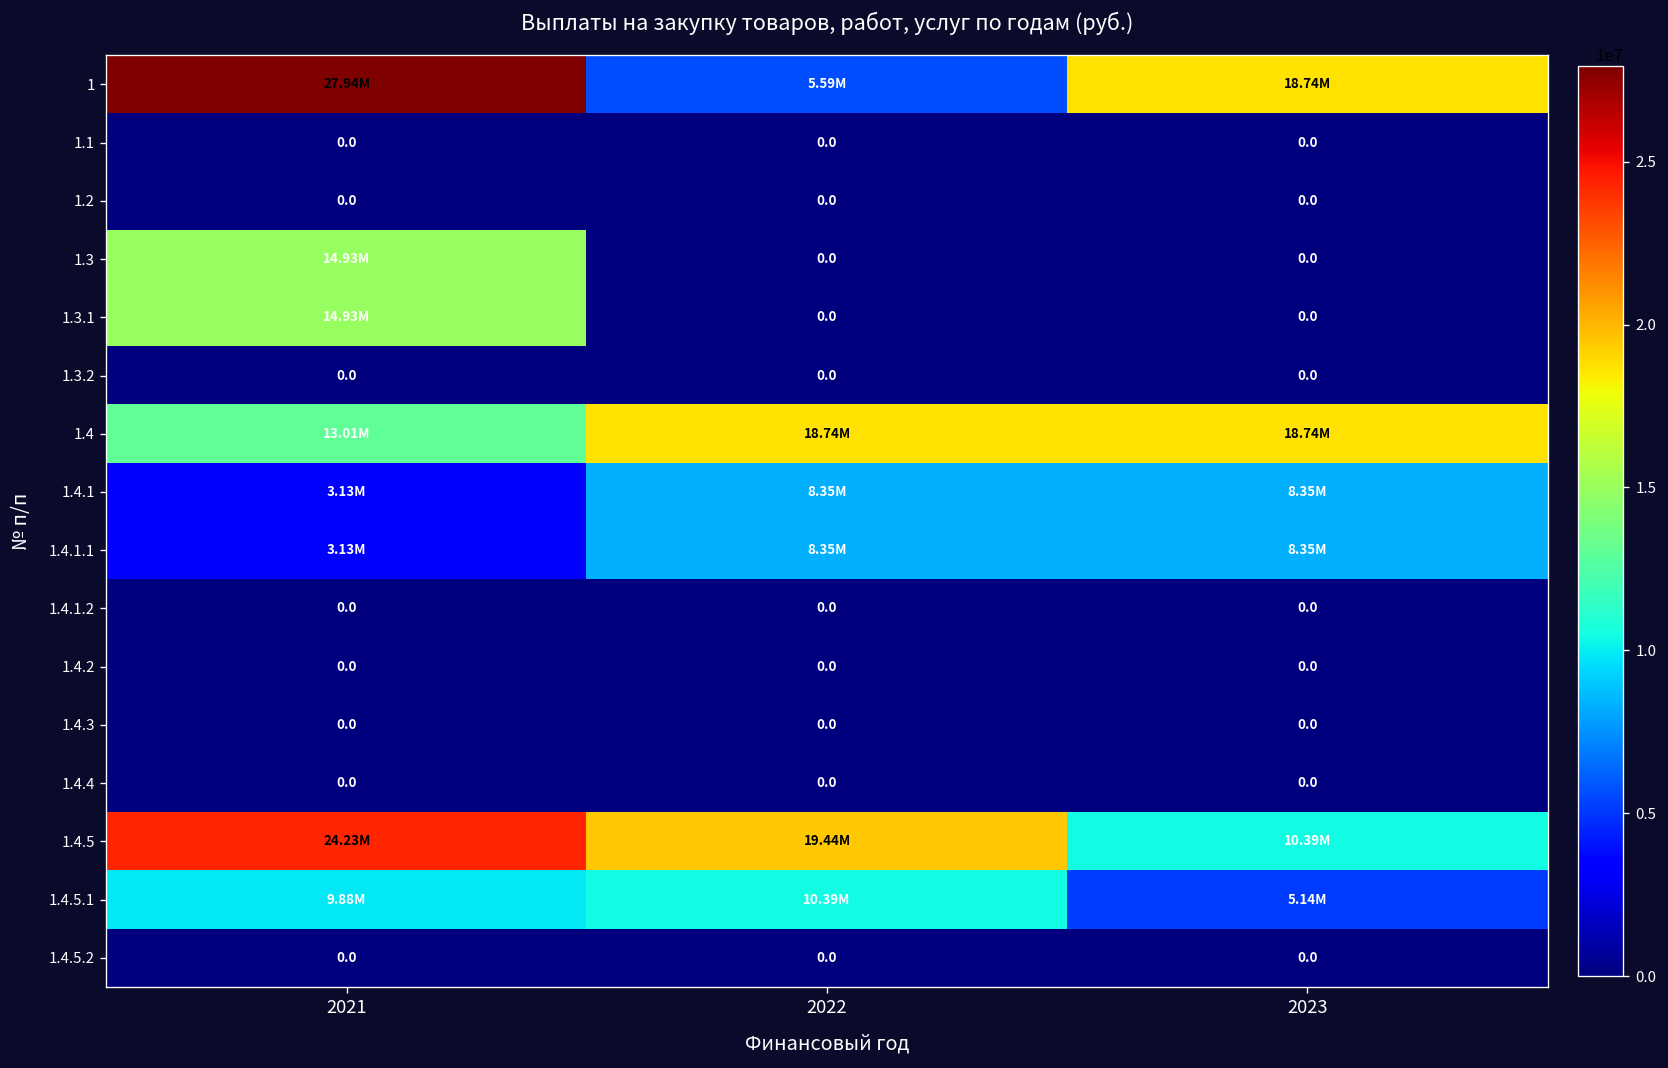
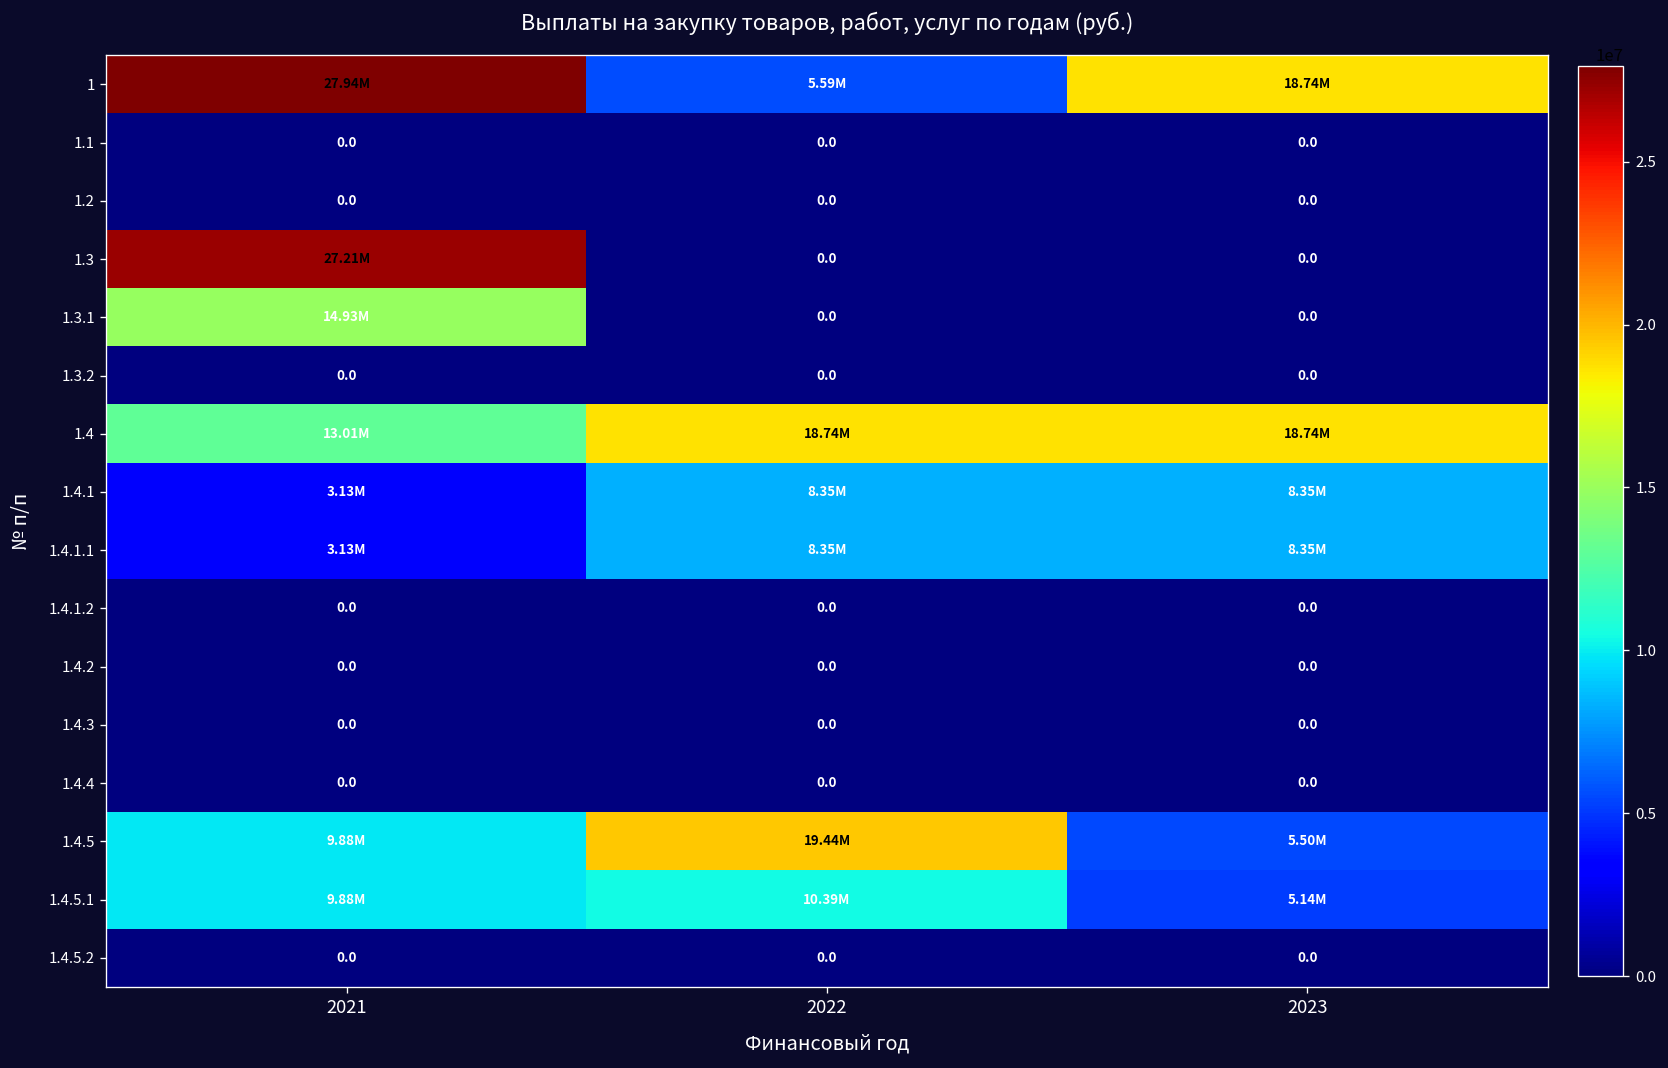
1.3, 2021: 14.93M -> 27.21M
1.4.5, 2021: 24.23M -> 9.88M
1.4.5, 2023: 10.39M -> 5.50M
